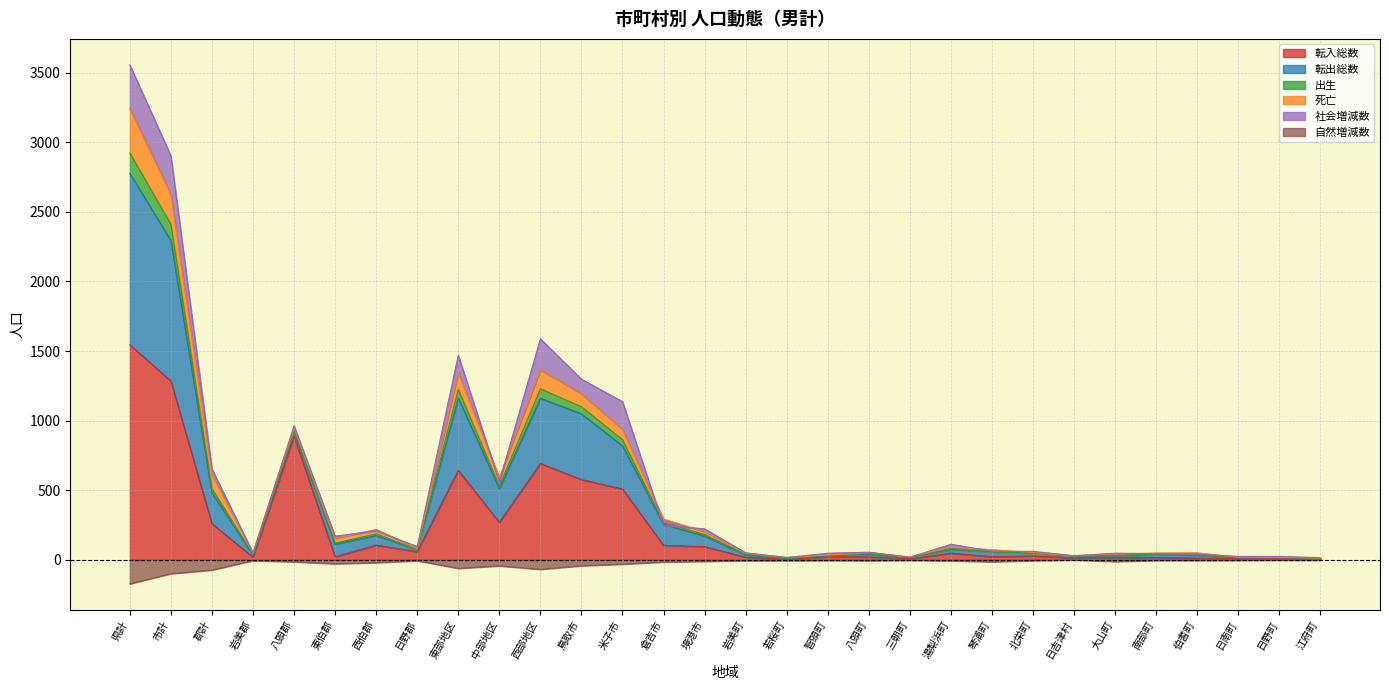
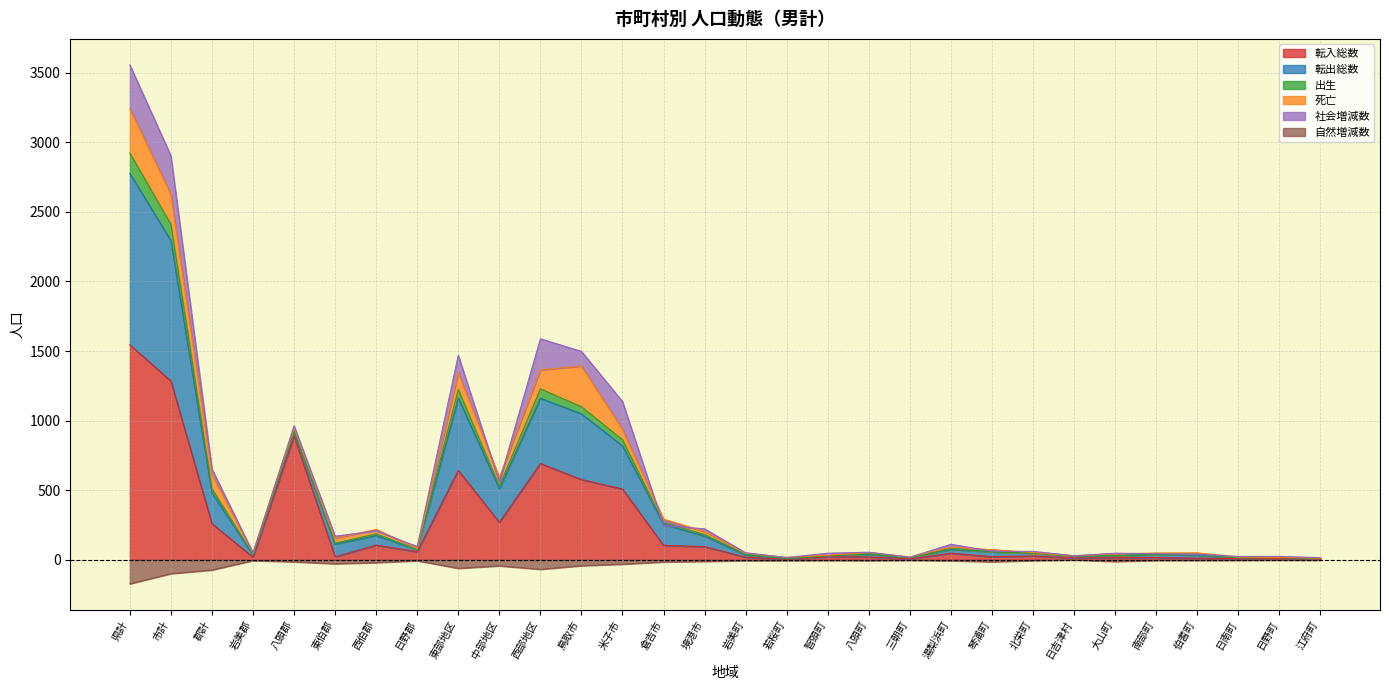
死亡, 鳥取市: 90 -> 290
